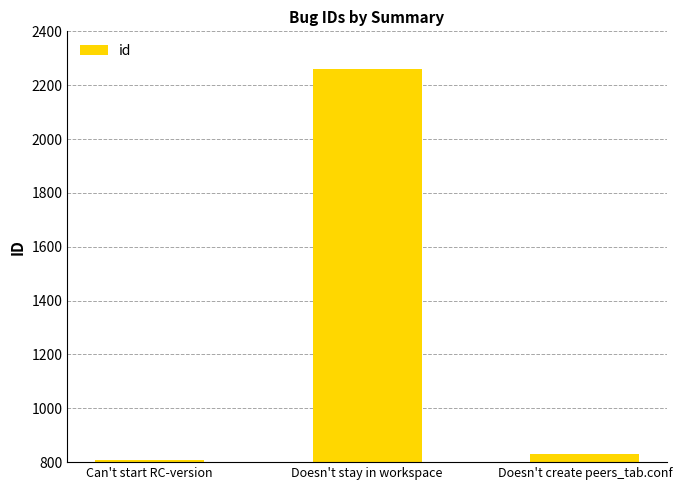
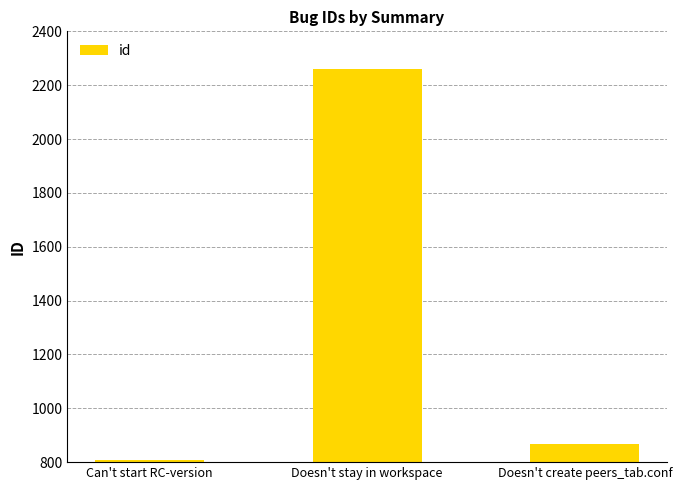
Doesn't create peers_tab.conf: 830 -> 870
